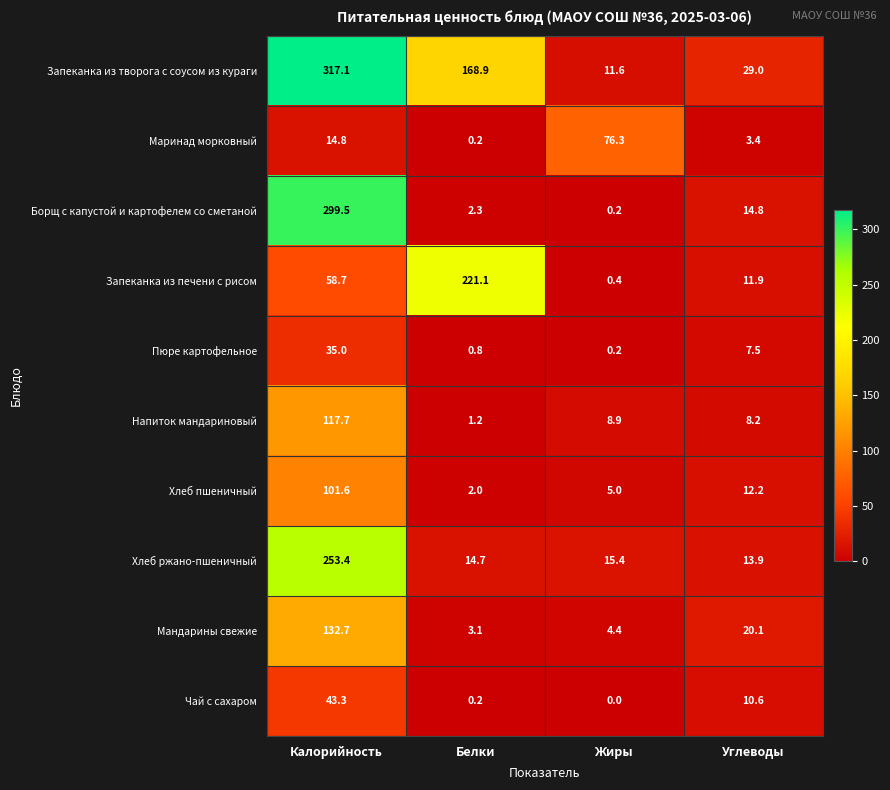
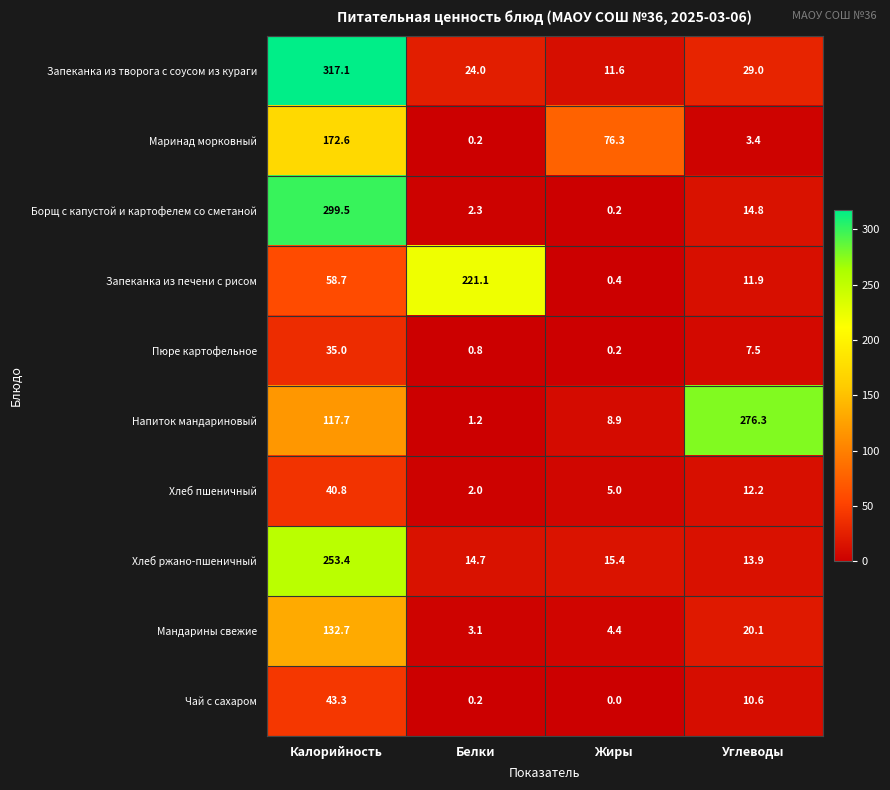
Запеканка из творога с соусом из кураги, Белки: 168.9 -> 24.0
Маринад морковный, Калорийность: 14.8 -> 172.6
Напиток мандариновый, Углеводы: 8.2 -> 276.3
Хлеб пшеничный, Калорийность: 101.6 -> 40.8
